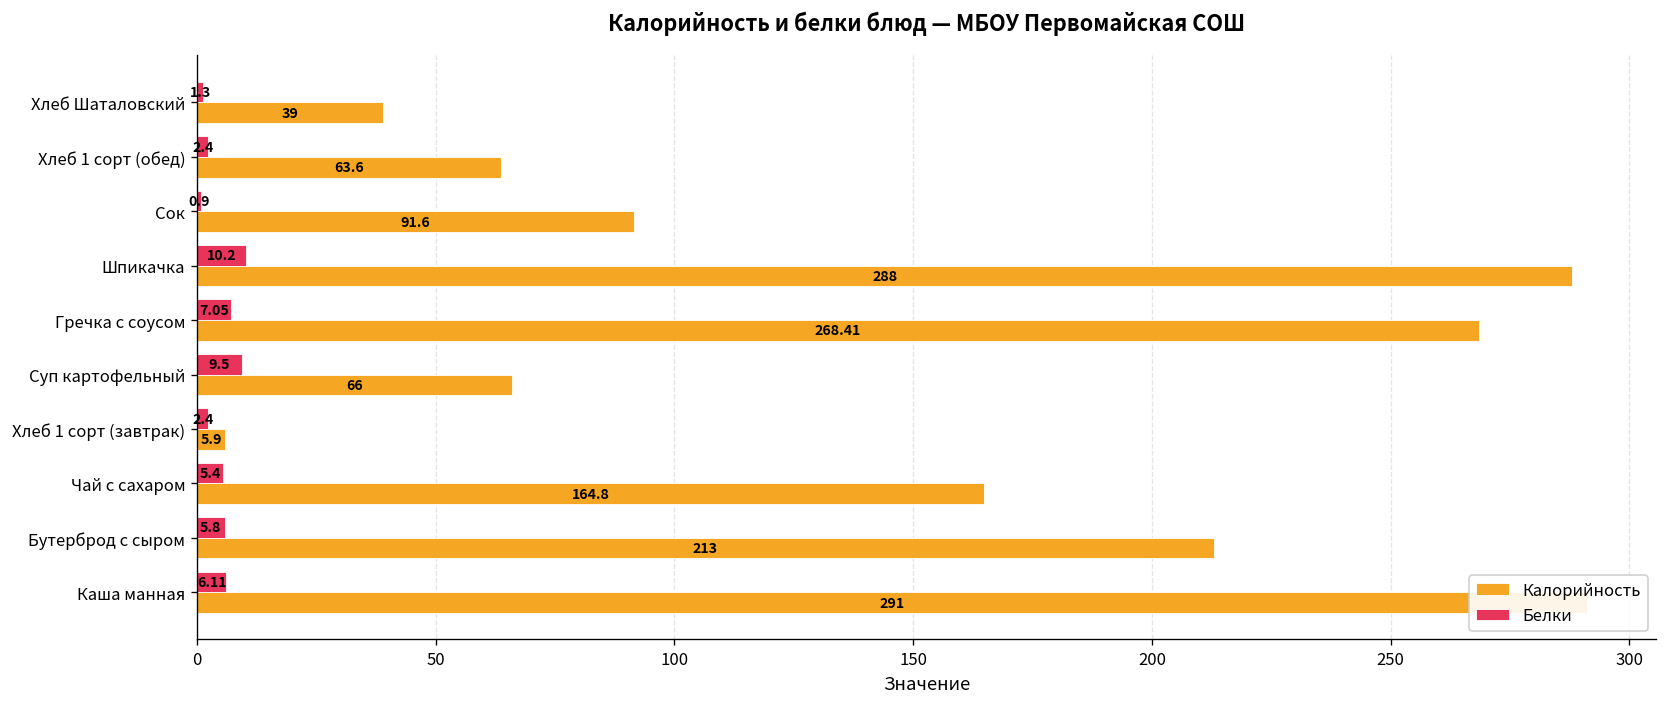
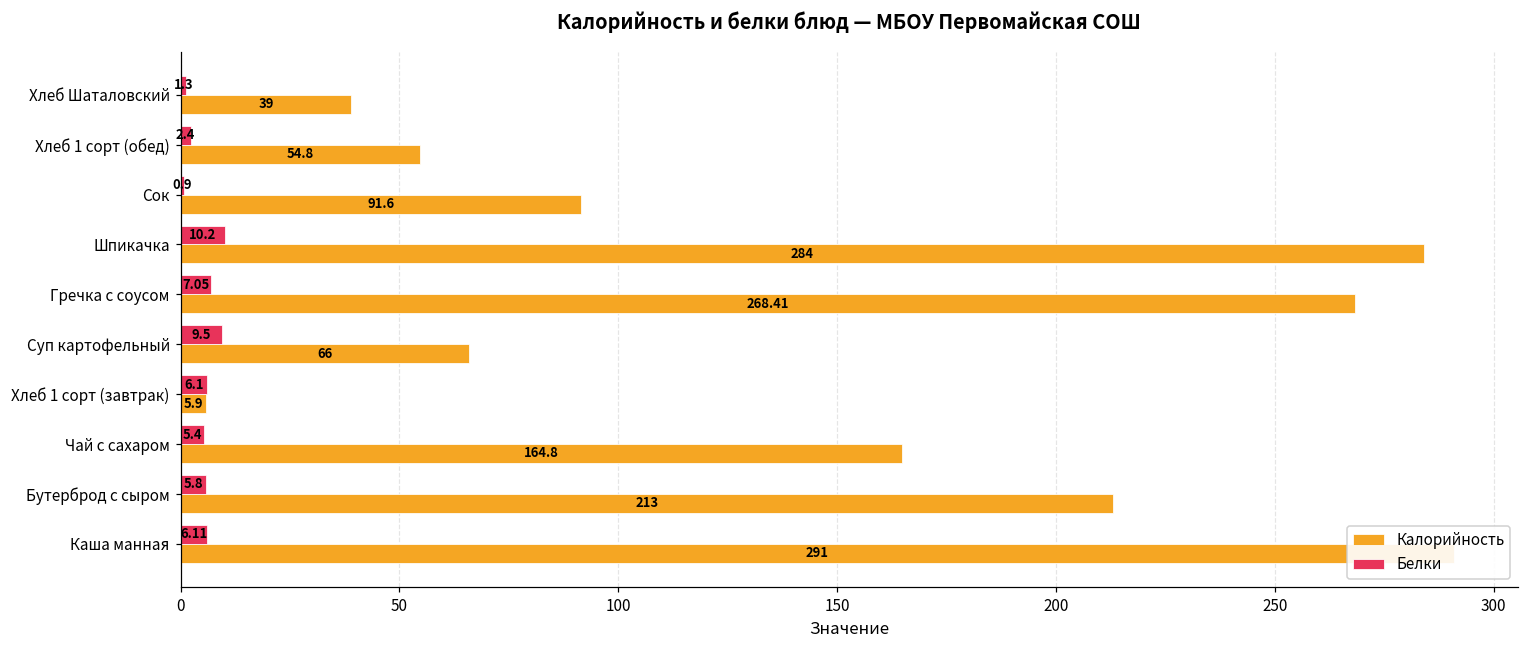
Калорийность, Хлеб 1 сорт (обед): 63.6 -> 54.8
Калорийность, Шпикачка: 288 -> 284
Белки, Хлеб 1 сорт (завтрак): 2.4 -> 6.1
